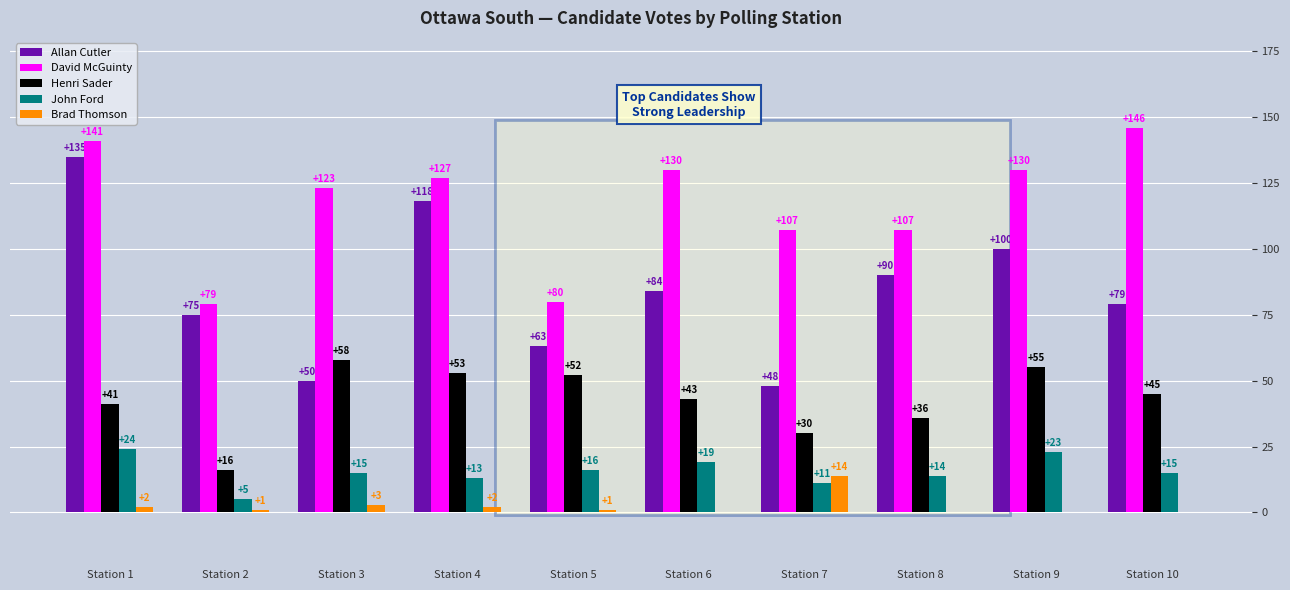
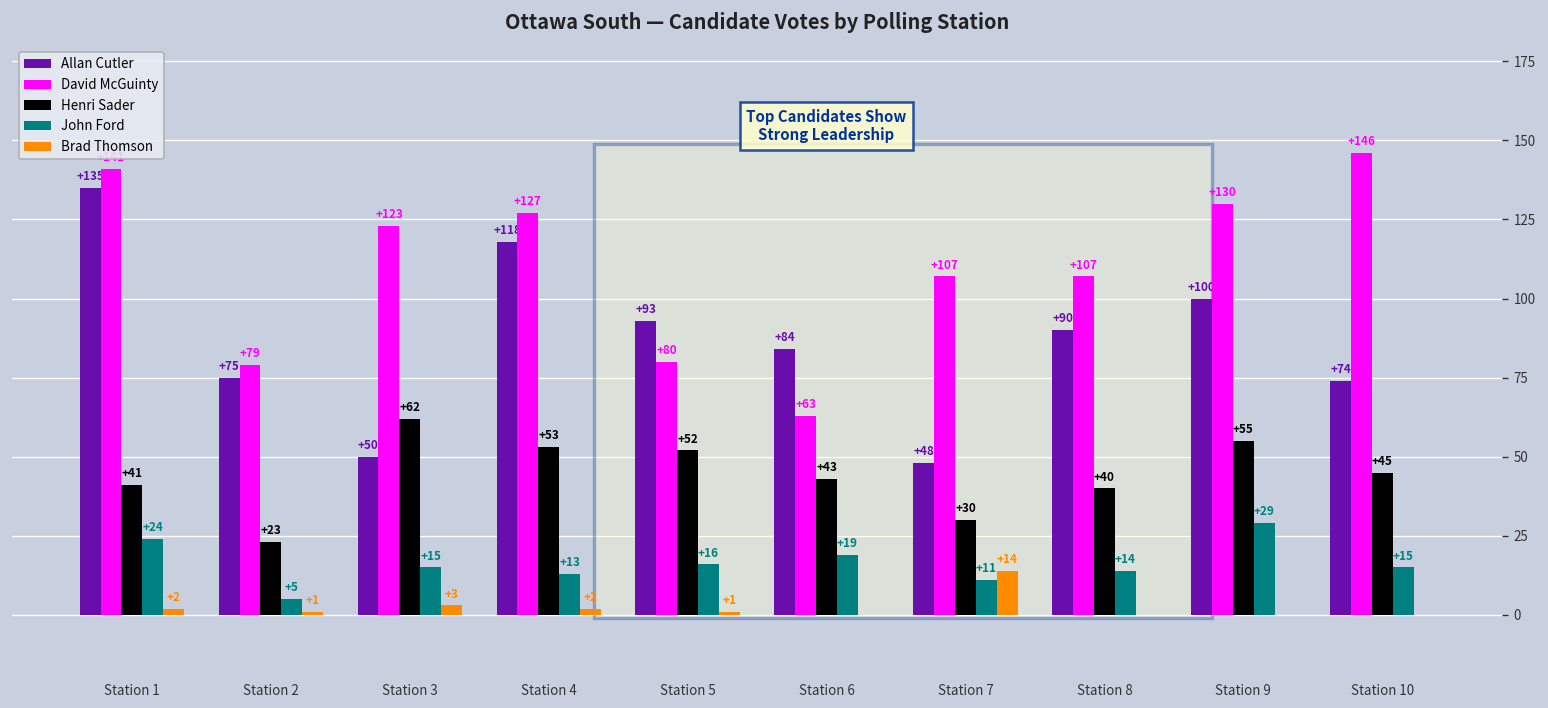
Henri Sader, Station 2: +16 -> +23
Henri Sader, Station 3: +58 -> +62
Allan Cutler, Station 5: +63 -> +93
David McGuinty, Station 6: +130 -> +63
Henri Sader, Station 8: +36 -> +40
John Ford, Station 9: +23 -> +29
Allan Cutler, Station 10: +79 -> +74
